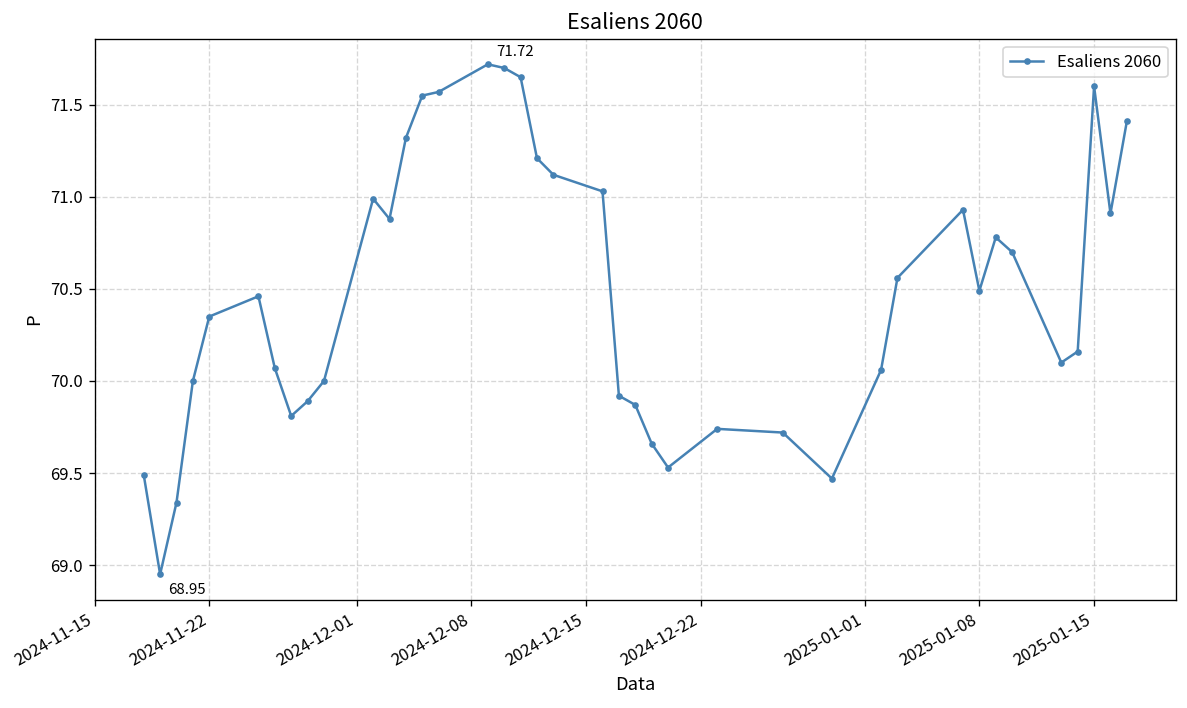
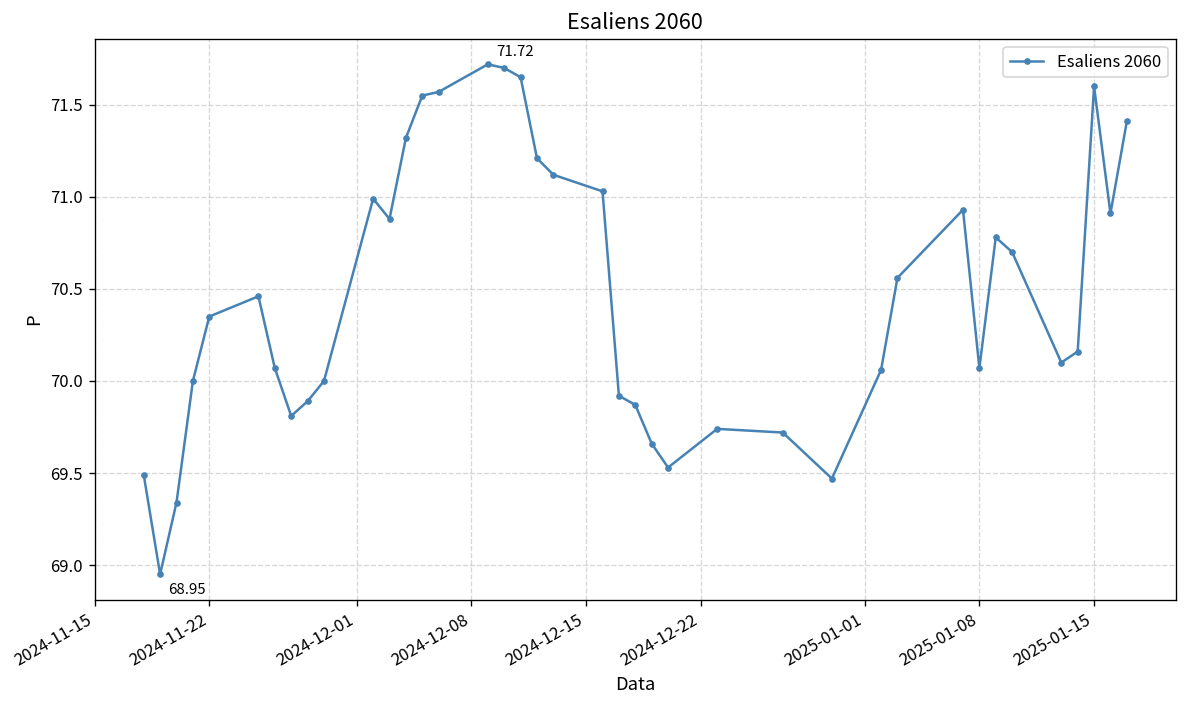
2025-01-08: 70.49 -> 70.07
